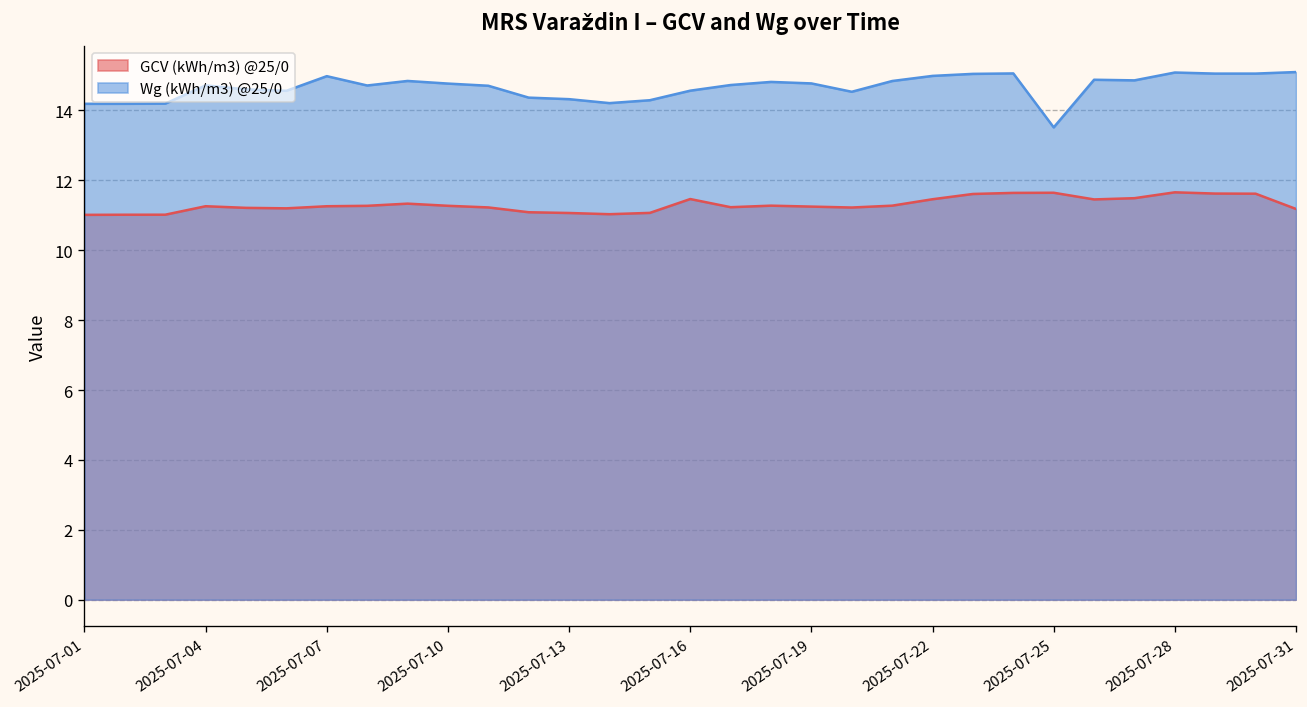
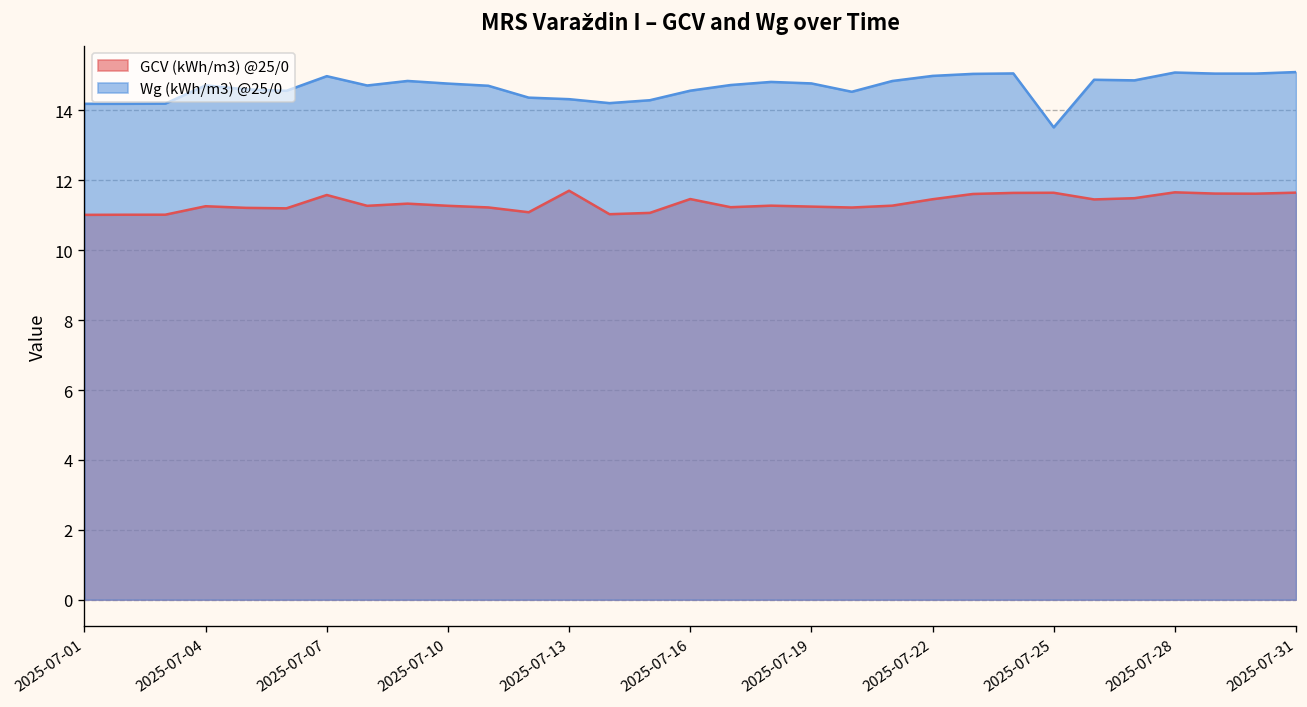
GCV (kWh/m3) @25/0, 2025-07-07: 11.3 -> 11.6
GCV (kWh/m3) @25/0, 2025-07-13: 11.1 -> 11.7
GCV (kWh/m3) @25/0, 2025-07-31: 11.2 -> 11.6
